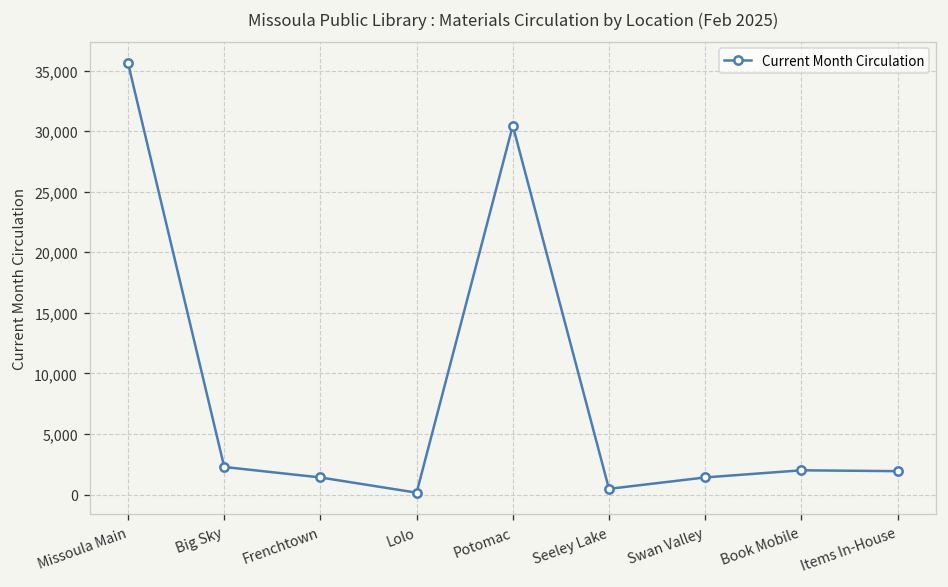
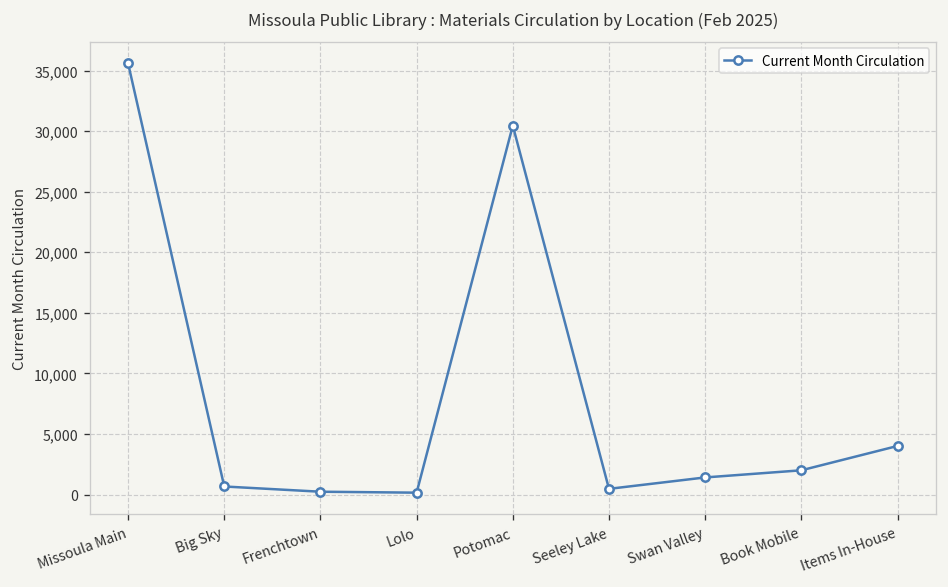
Big Sky: 2,300 -> 700
Frenchtown: 1,400 -> 200
Items In-House: 1,900 -> 4,000
